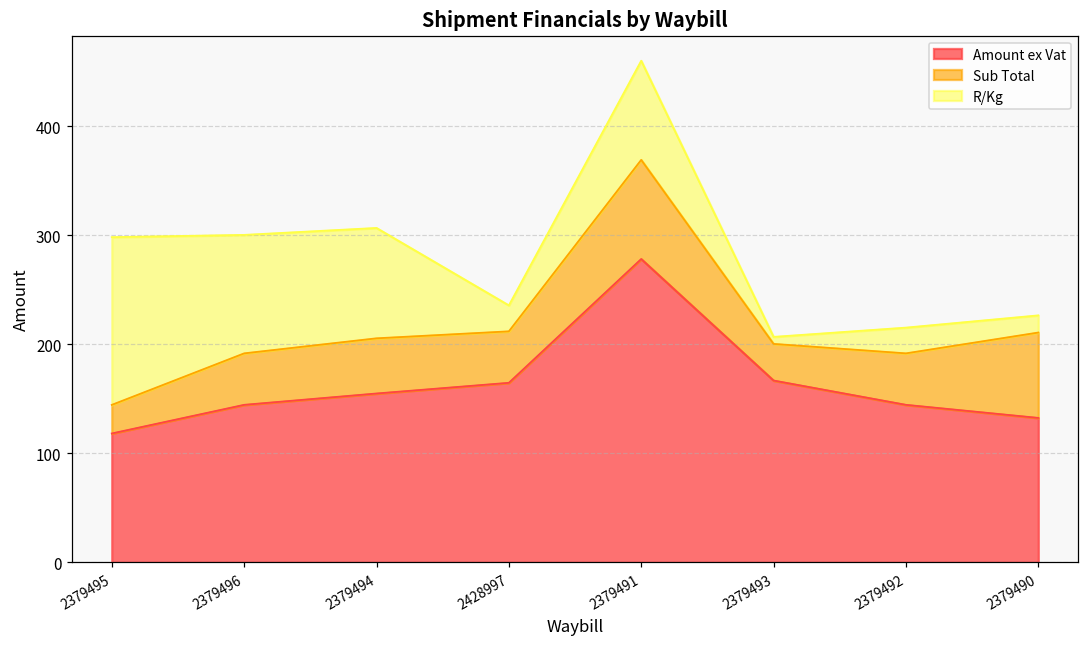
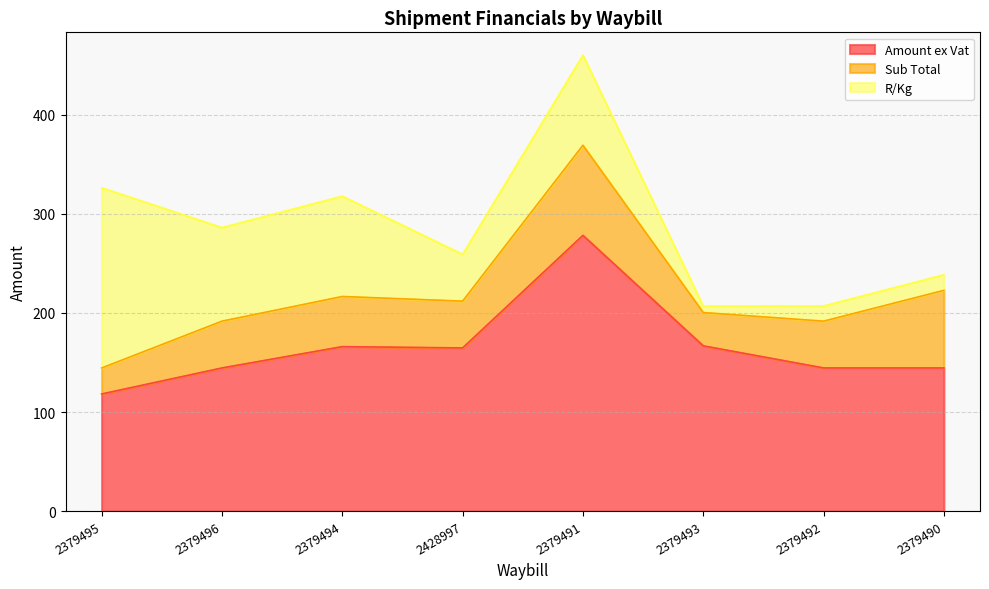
R/Kg, 2379495: 150 -> 180
R/Kg, 2379496: 110 -> 90
Amount ex Vat, 2379494: 150 -> 170
R/Kg, 2428997: 20 -> 50
R/Kg, 2379492: 24 -> 15
Amount ex Vat, 2379490: 130 -> 140
